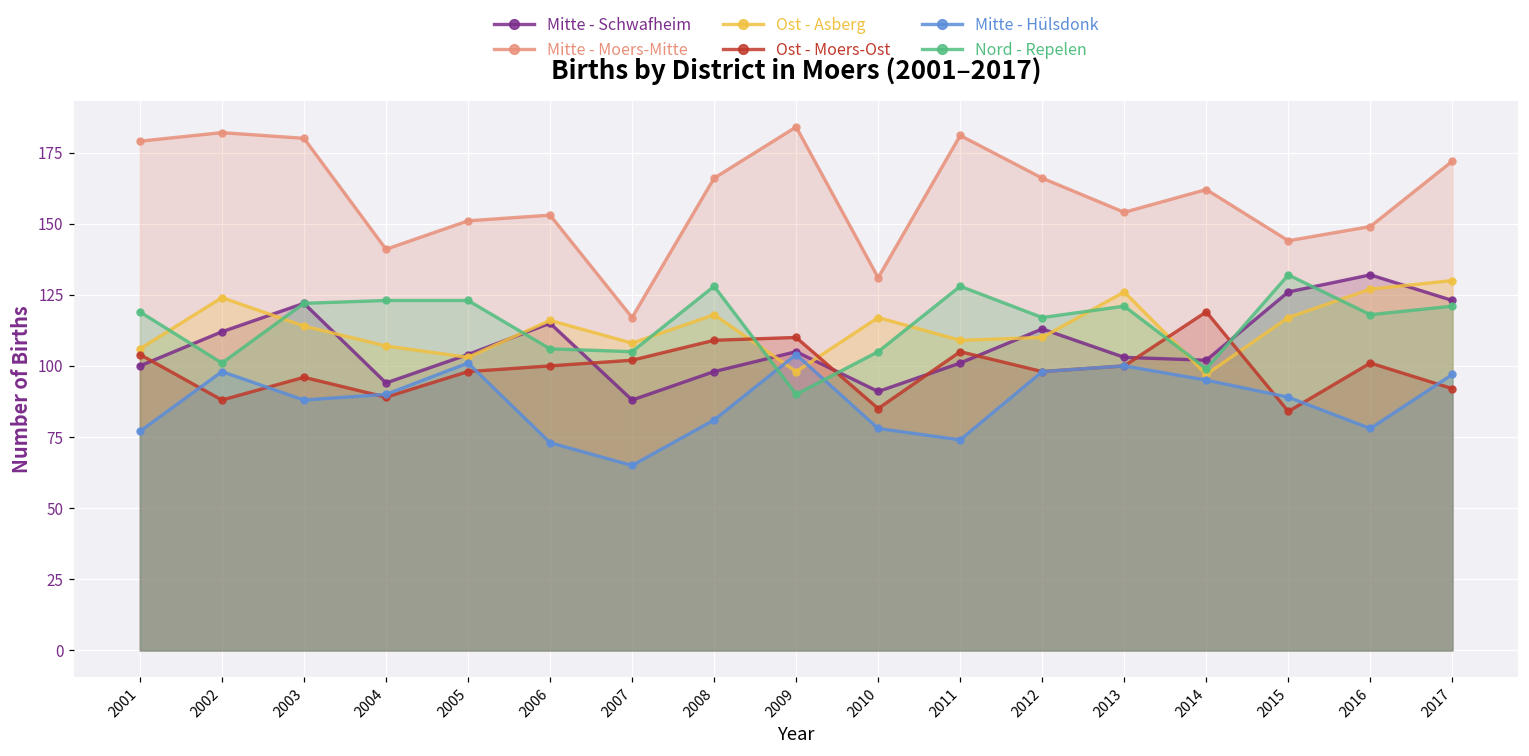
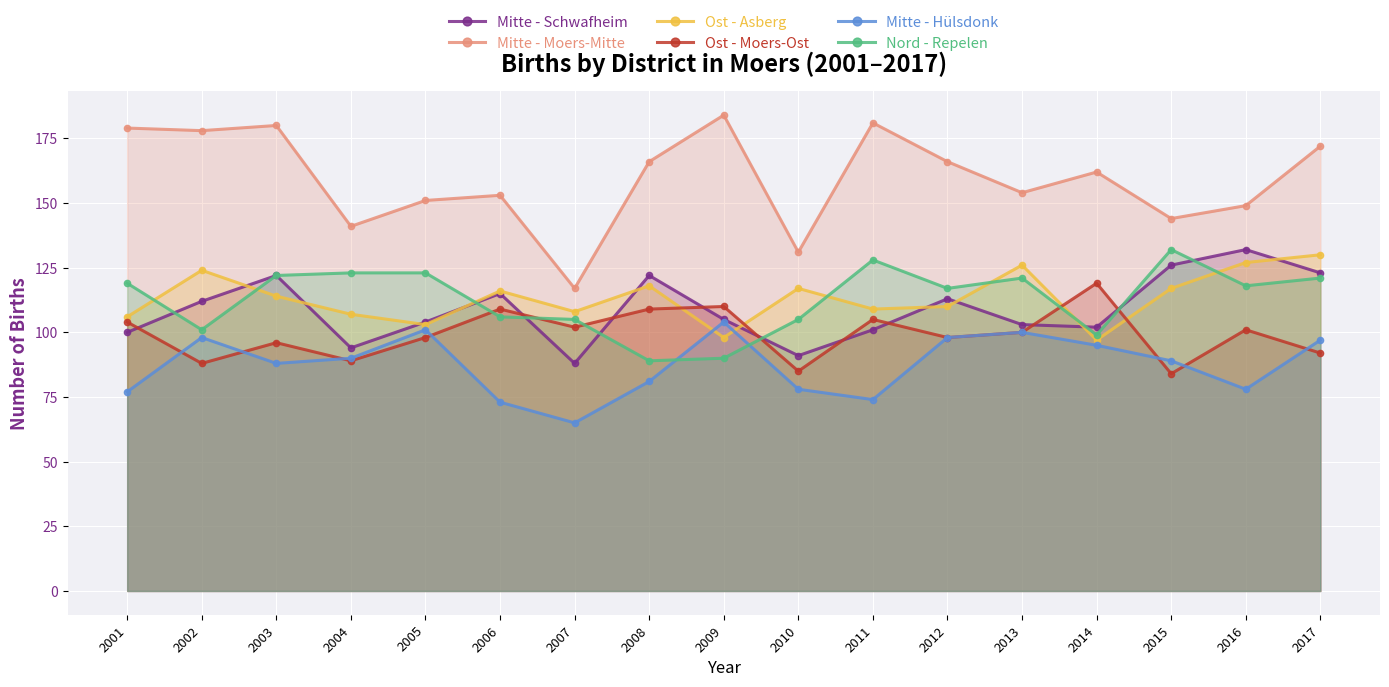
Mitte - Moers-Mitte, 2002: 182 -> 178
Ost - Moers-Ost, 2006: 100 -> 109
Mitte - Schwafheim, 2008: 98 -> 122
Nord - Repelen, 2008: 128 -> 89
